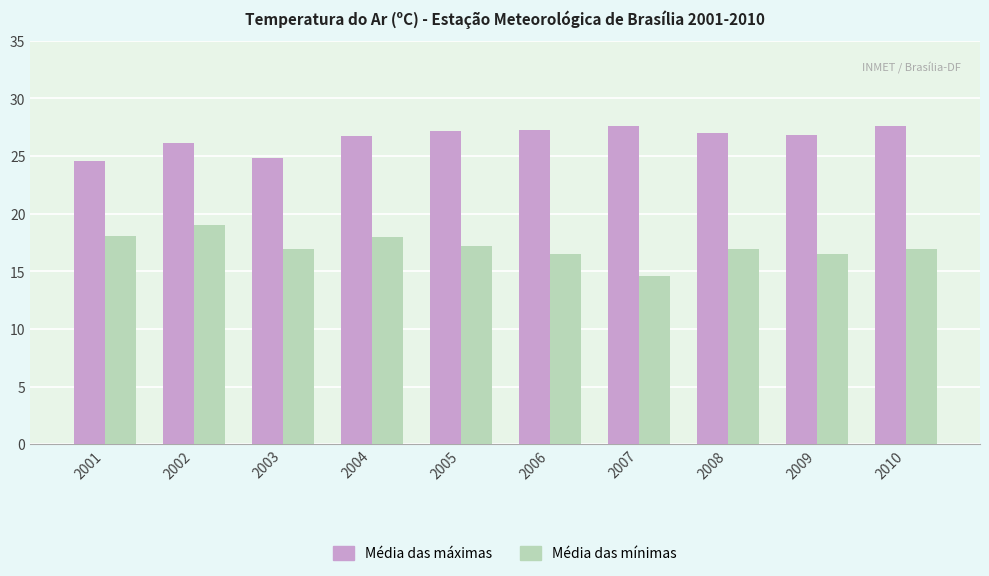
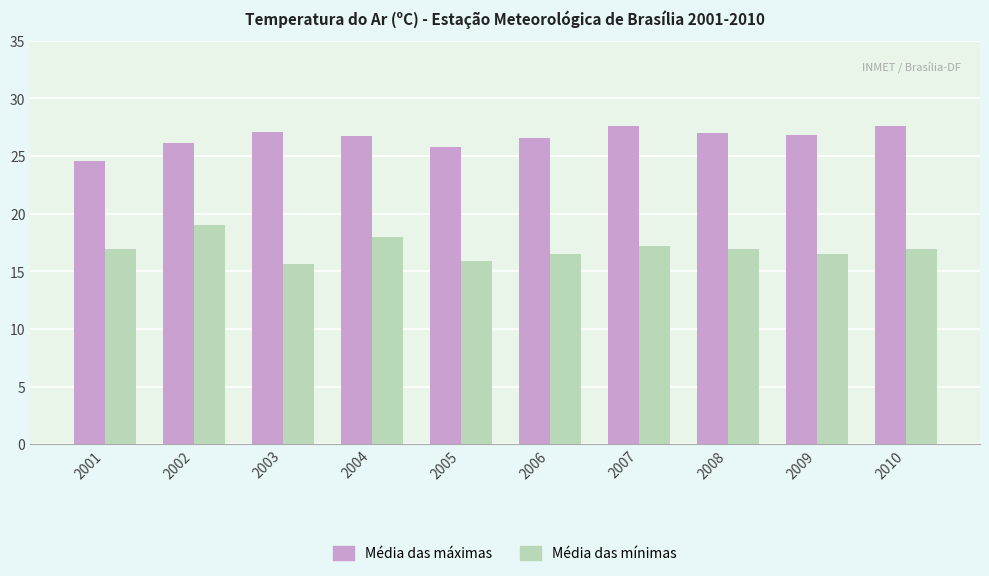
Média das mínimas, 2001: 18.1 -> 16.9
Média das máximas, 2003: 24.8 -> 27.1
Média das mínimas, 2003: 16.9 -> 15.6
Média das máximas, 2005: 27.2 -> 25.8
Média das mínimas, 2005: 17.2 -> 15.9
Média das máximas, 2006: 27.3 -> 26.6
Média das mínimas, 2007: 14.6 -> 17.2
